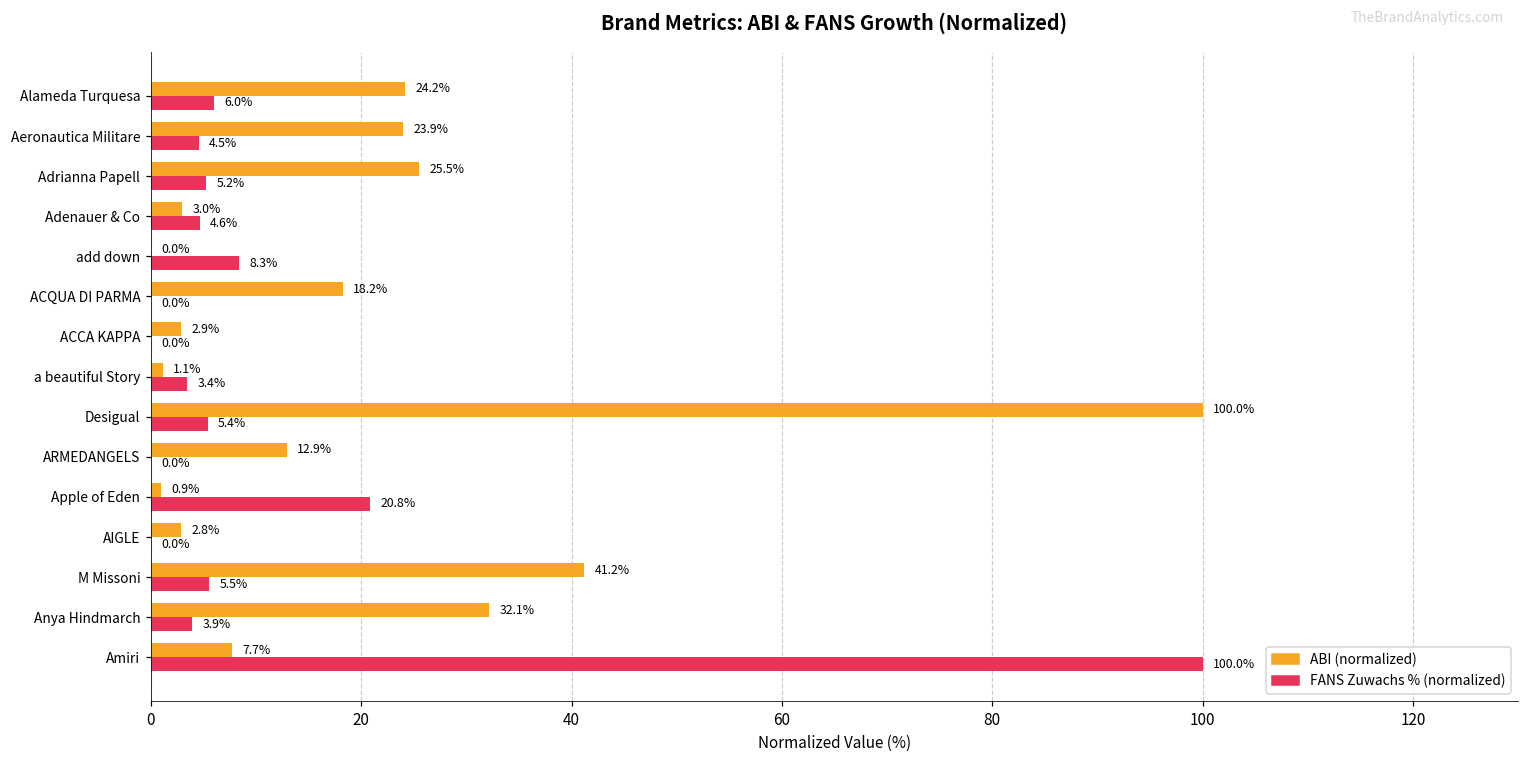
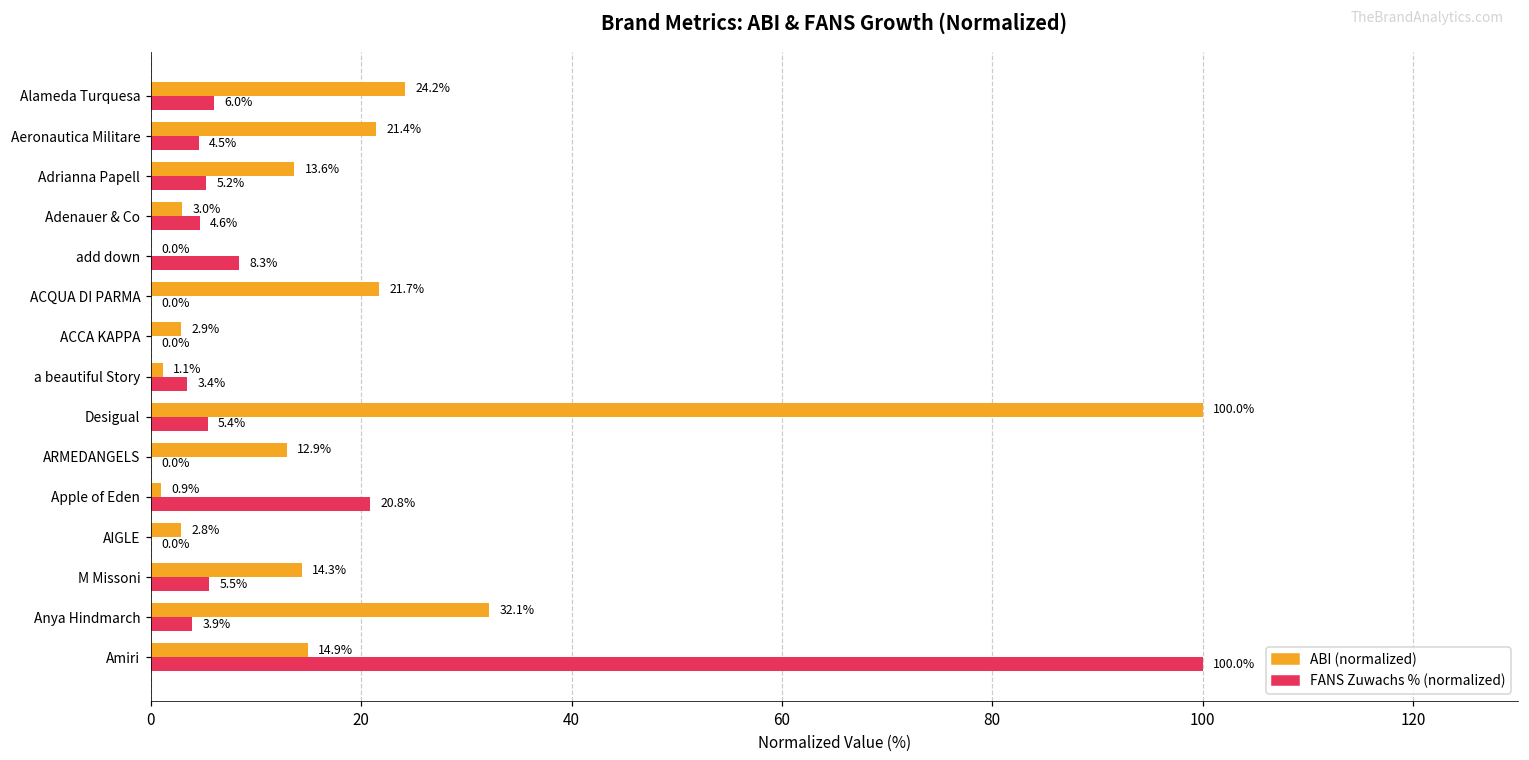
ABI (normalized), Aeronautica Militare: 23.9% -> 21.4%
ABI (normalized), Adrianna Papell: 25.5% -> 13.6%
ABI (normalized), ACQUA DI PARMA: 18.2% -> 21.7%
ABI (normalized), M Missoni: 41.2% -> 14.3%
ABI (normalized), Amiri: 7.7% -> 14.9%
